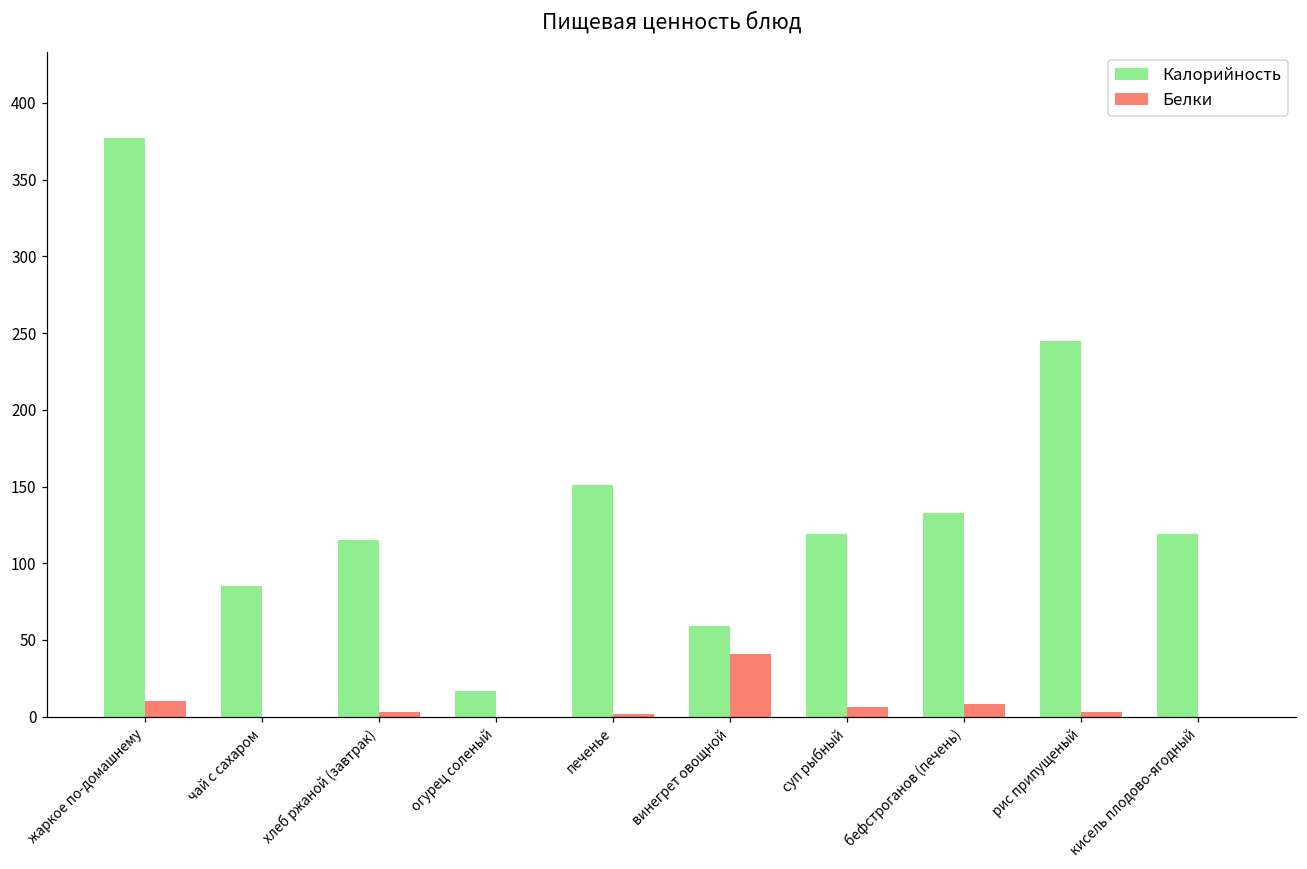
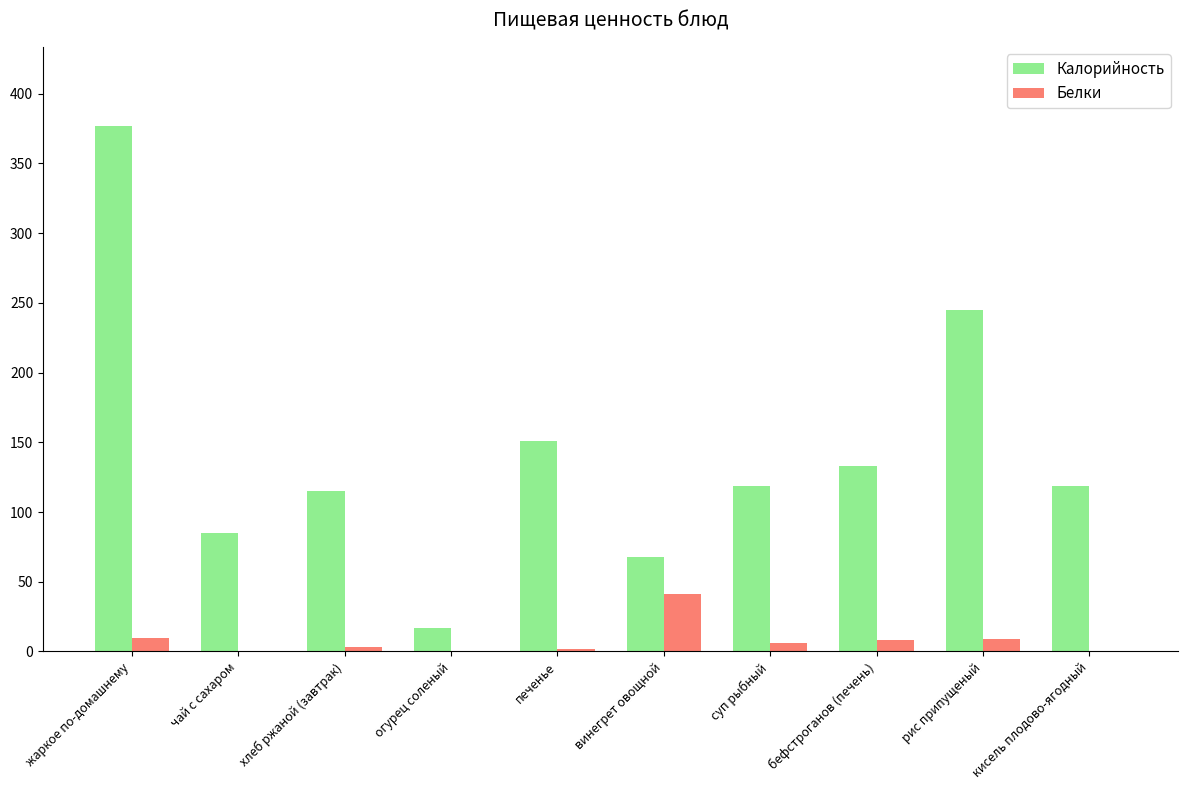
Калорийность, винегрет овощной: 59 -> 68
Белки, рис припущеный: 3 -> 9
